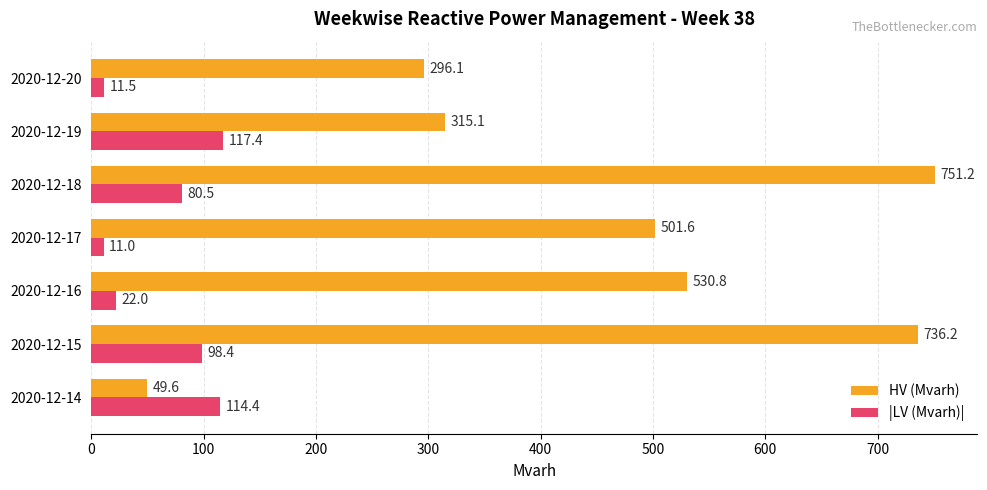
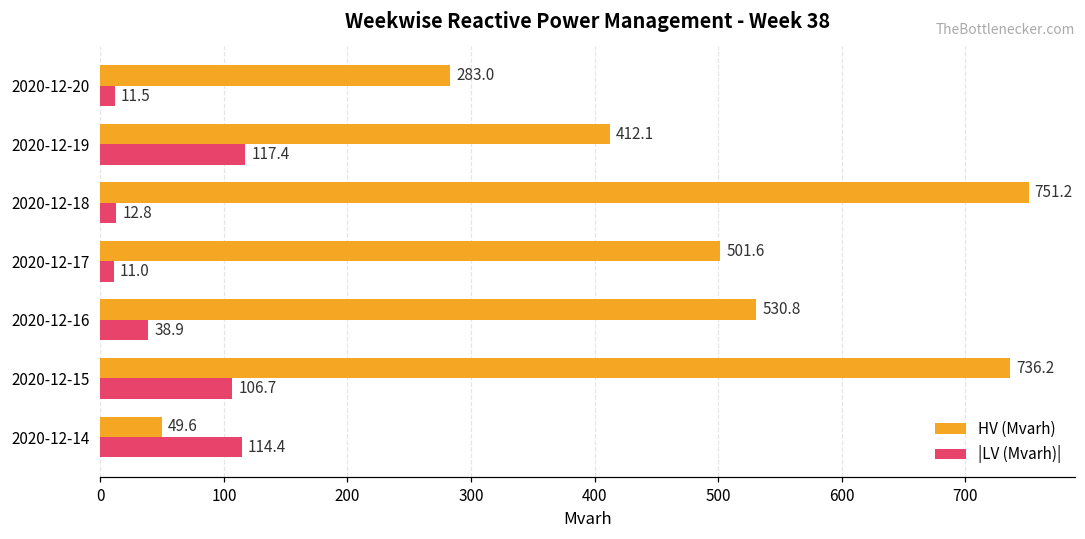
HV (Mvarh), 2020-12-20: 296.1 -> 283.0
HV (Mvarh), 2020-12-19: 315.1 -> 412.1
|LV (Mvarh)|, 2020-12-18: 80.5 -> 12.8
|LV (Mvarh)|, 2020-12-16: 22.0 -> 38.9
|LV (Mvarh)|, 2020-12-15: 98.4 -> 106.7
